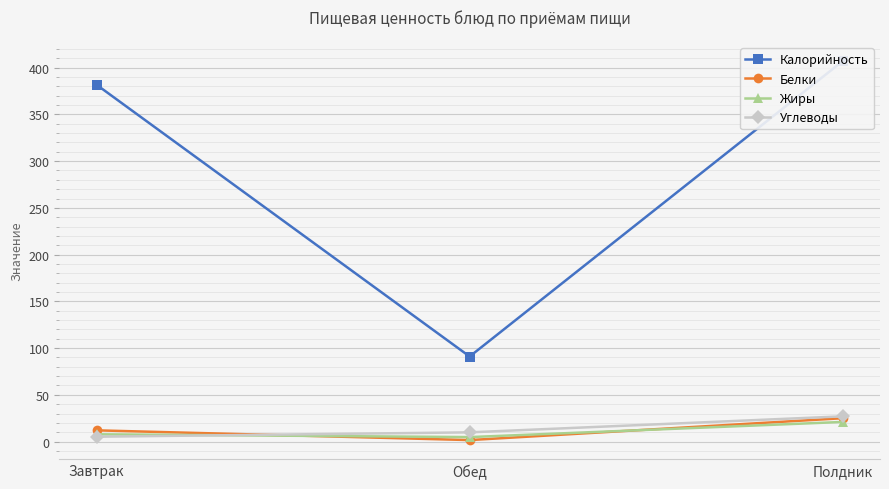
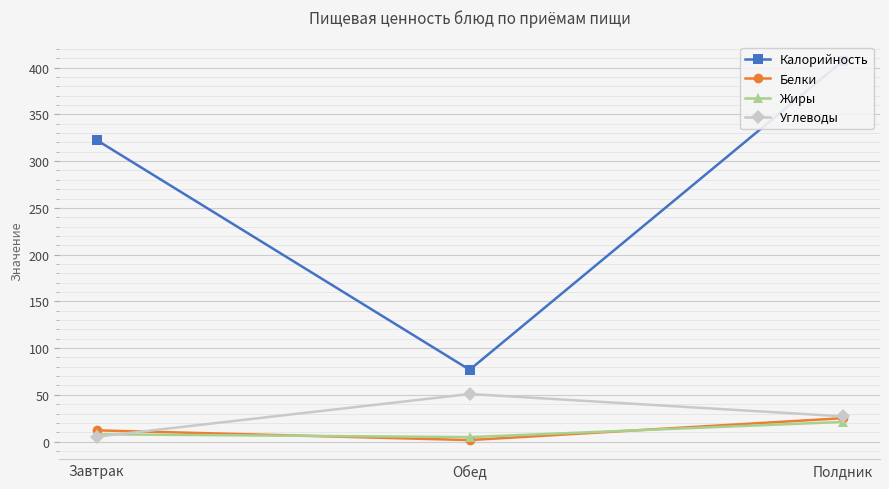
Калорийность, Завтрак: 380 -> 320
Калорийность, Обед: 90 -> 80
Углеводы, Обед: 10 -> 50
